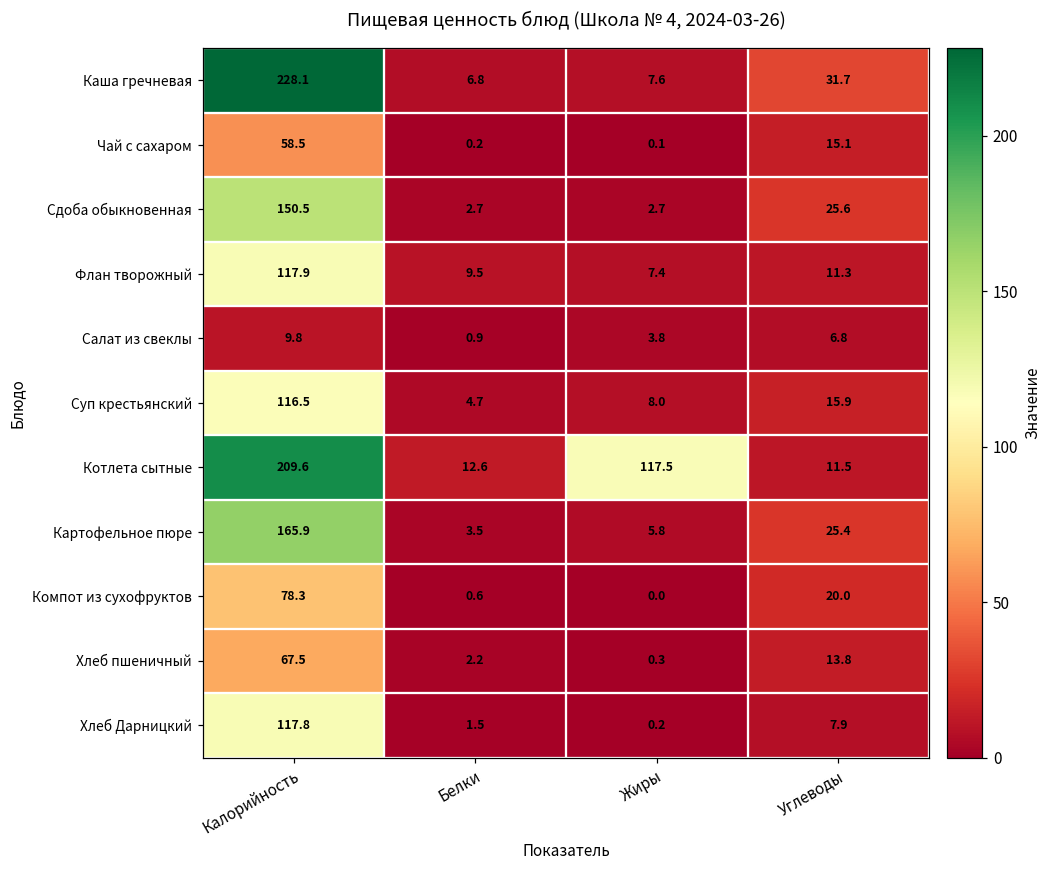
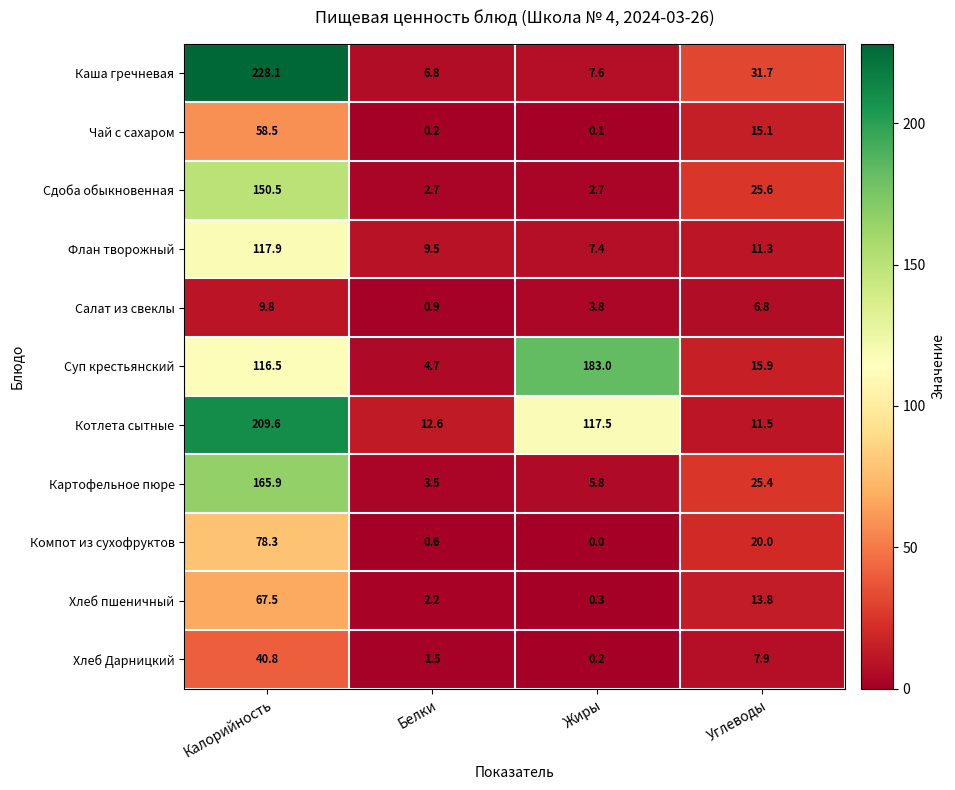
Суп крестьянский, Жиры: 8.0 -> 183.0
Хлеб Дарницкий, Калорийность: 117.8 -> 40.8
